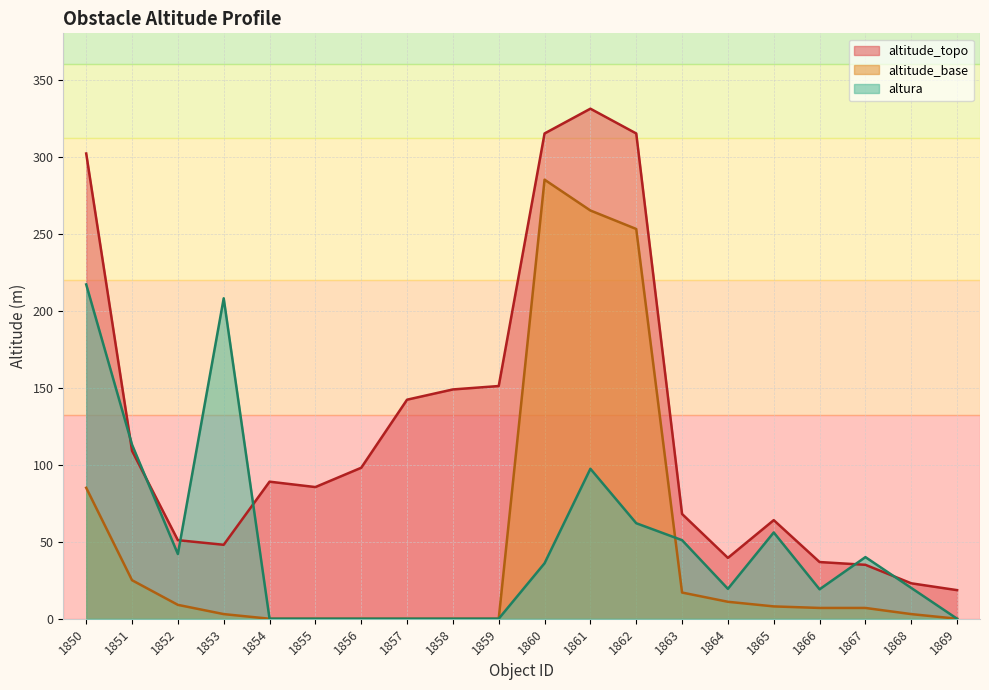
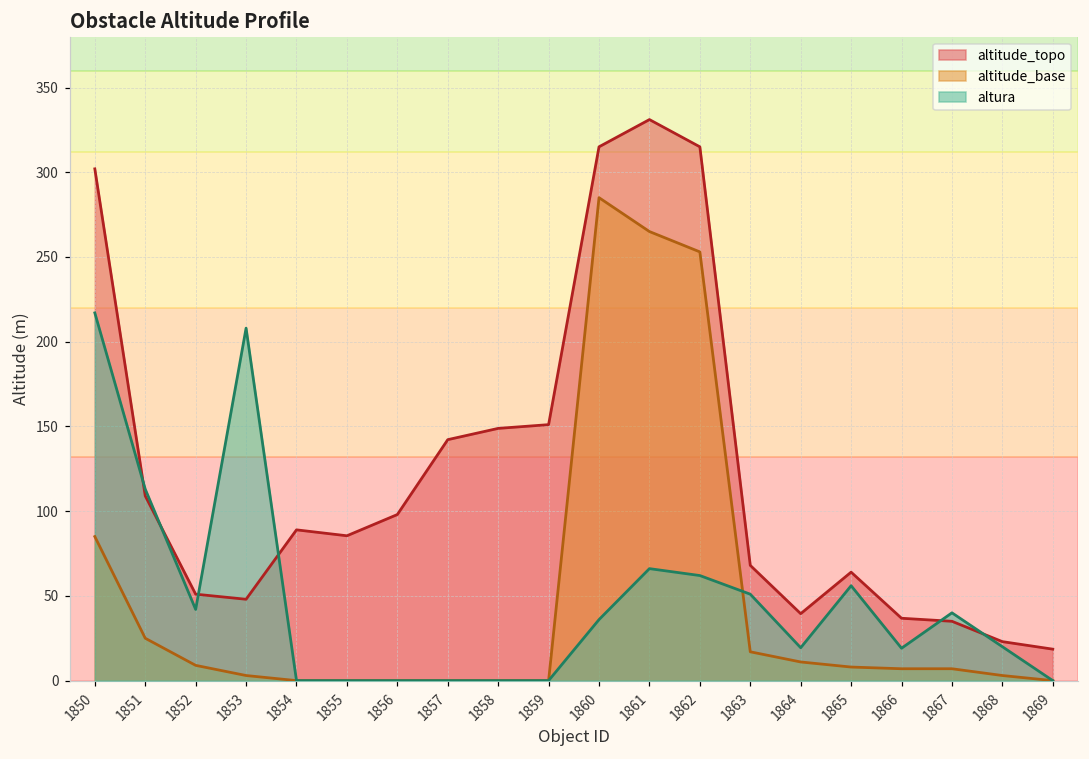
altura, 1861: 97 -> 66
